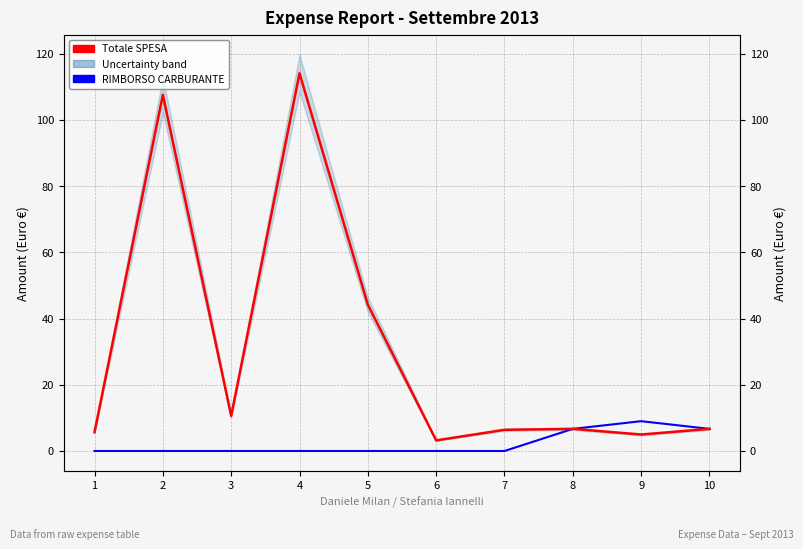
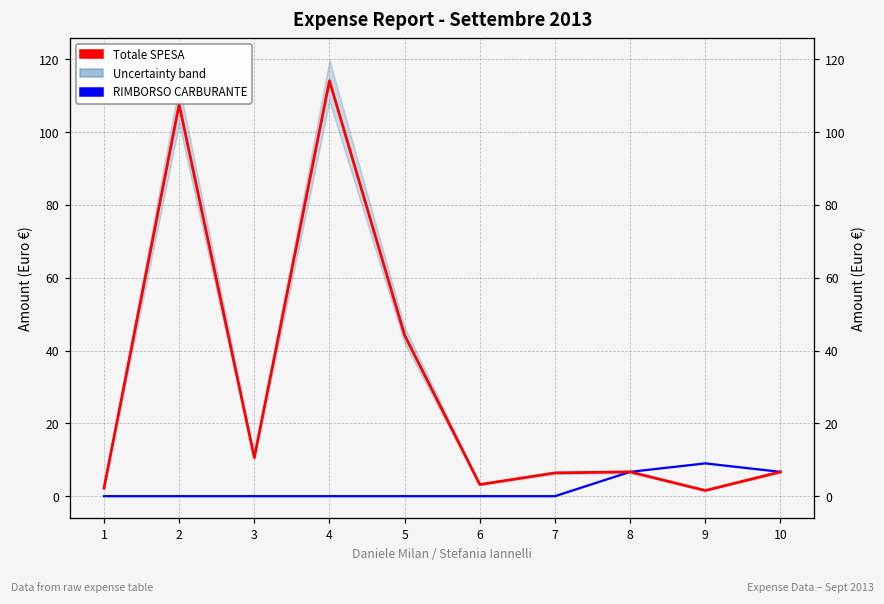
Totale SPESA, 1: 6 -> 2
Totale SPESA, 9: 5 -> 2
